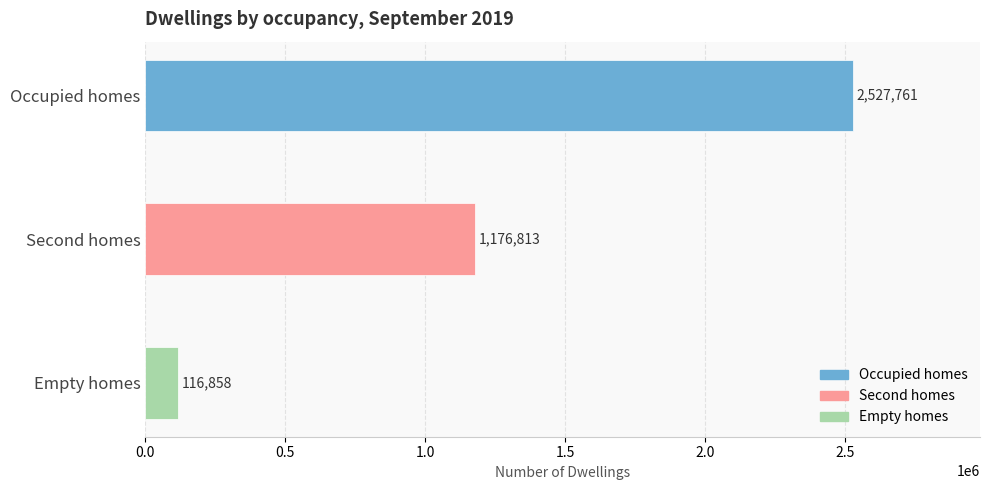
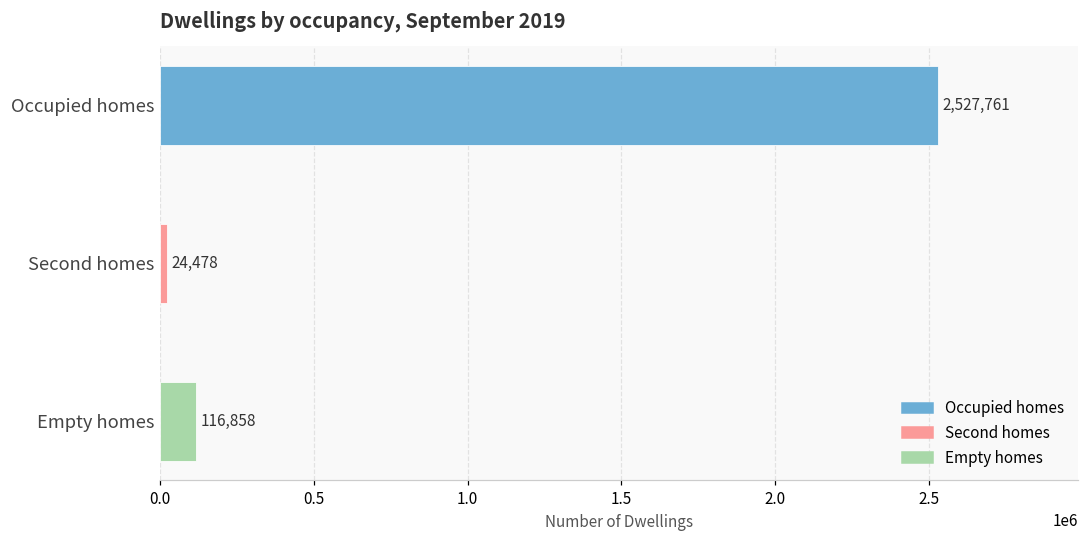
Second homes: 1,176,813 -> 24,478
